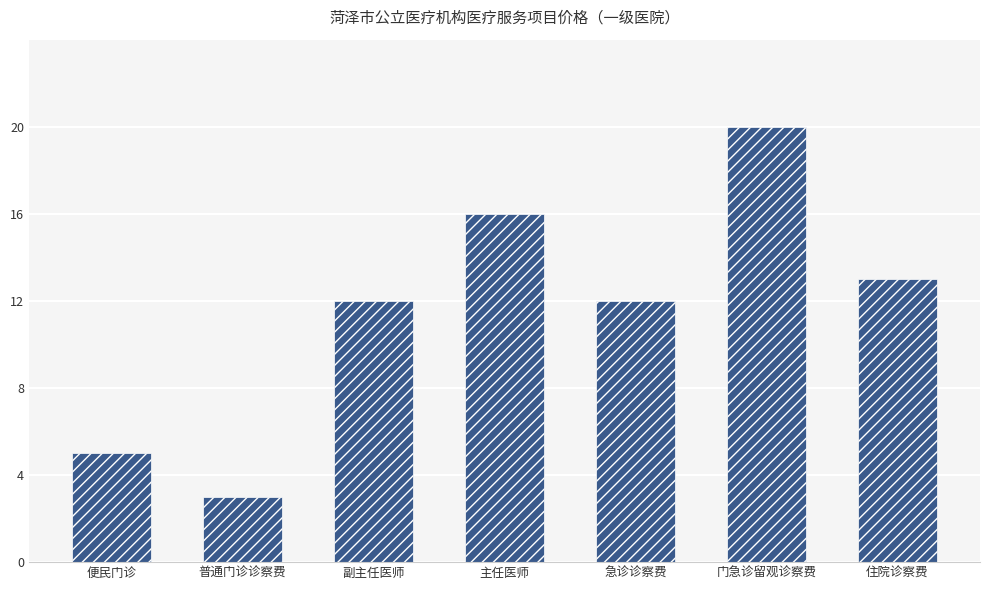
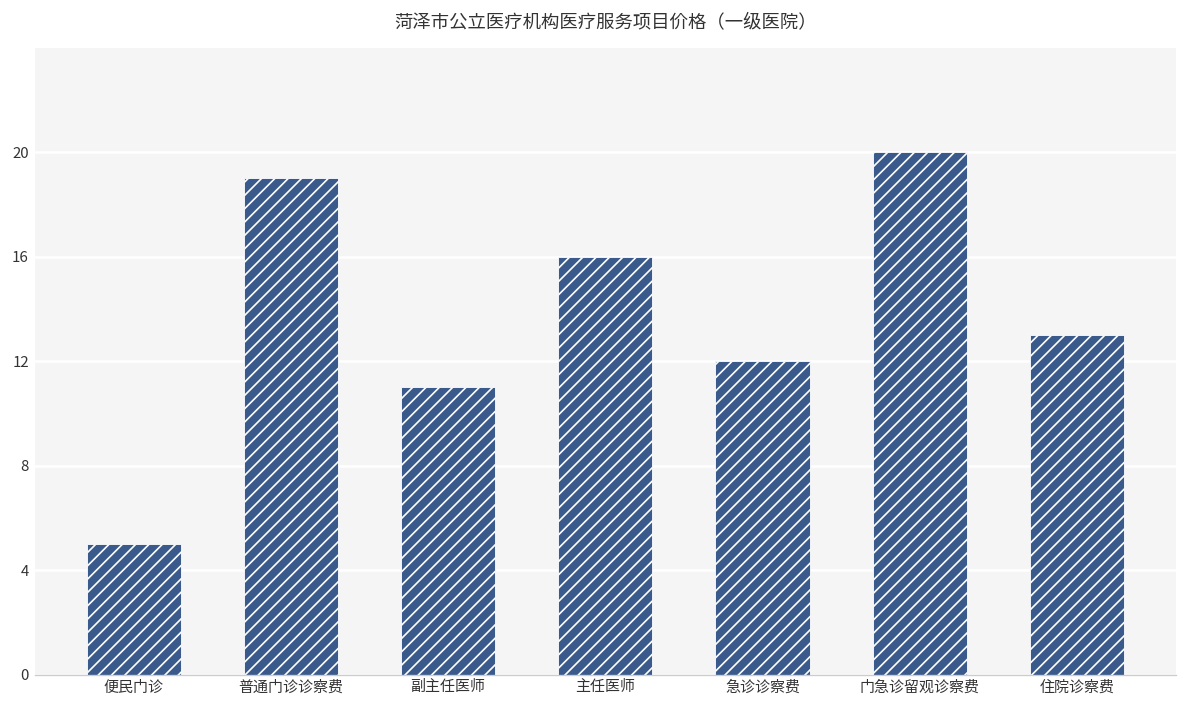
普通门诊诊察费: 3 -> 19
副主任医师: 12 -> 11
